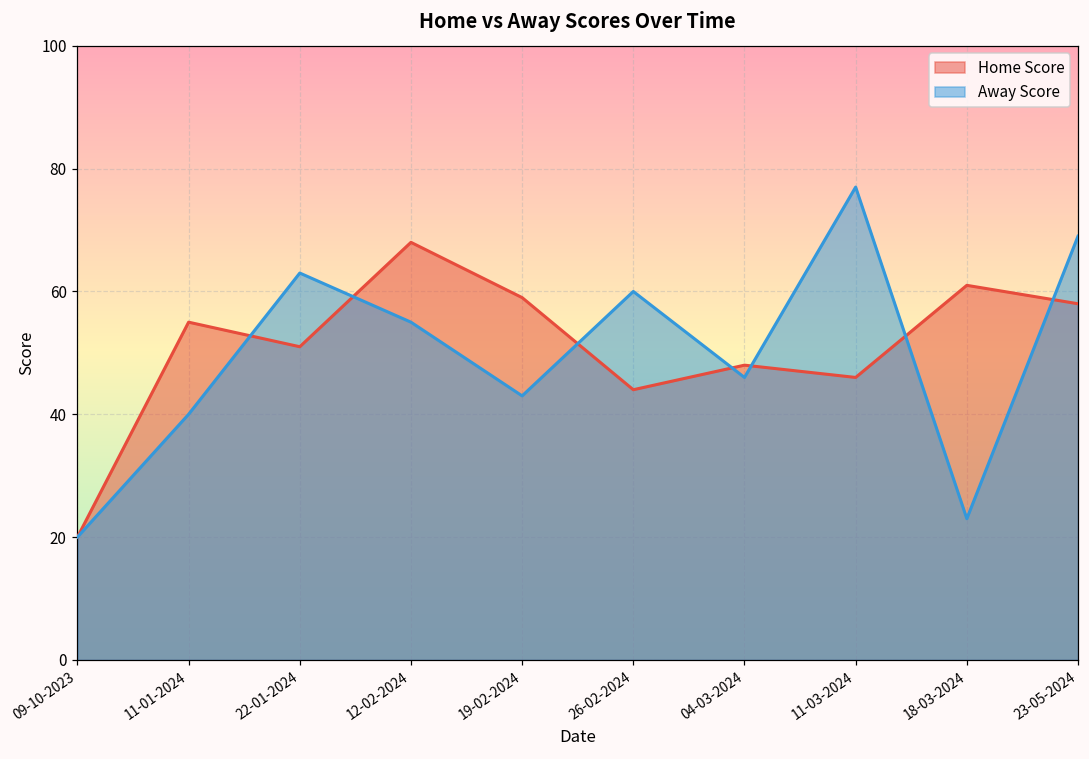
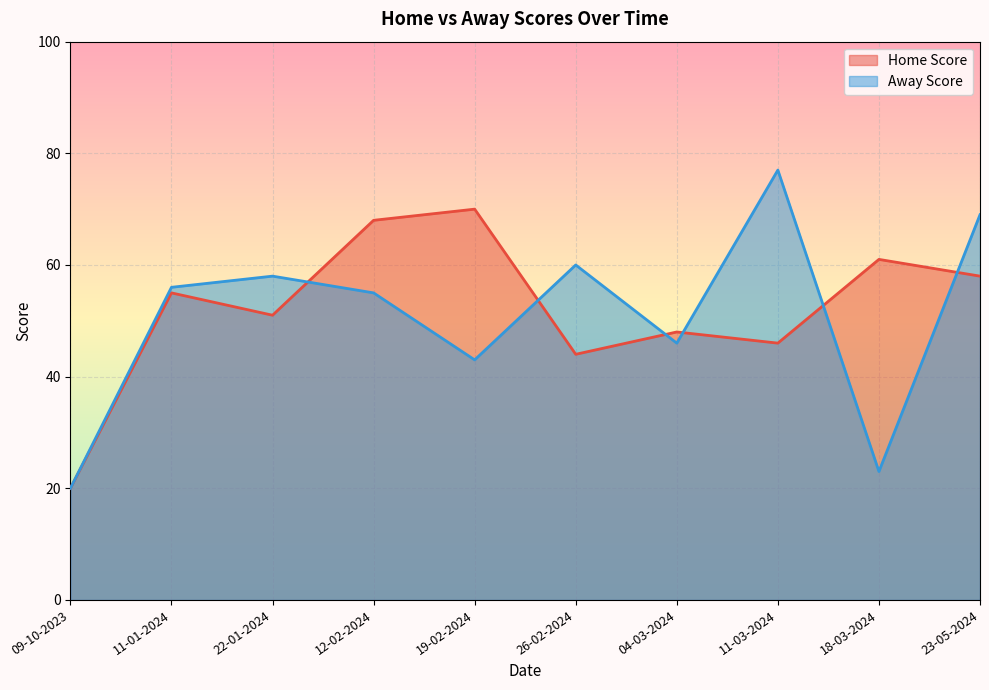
Away Score, 11-01-2024: 40 -> 56
Away Score, 22-01-2024: 63 -> 58
Home Score, 19-02-2024: 59 -> 70
